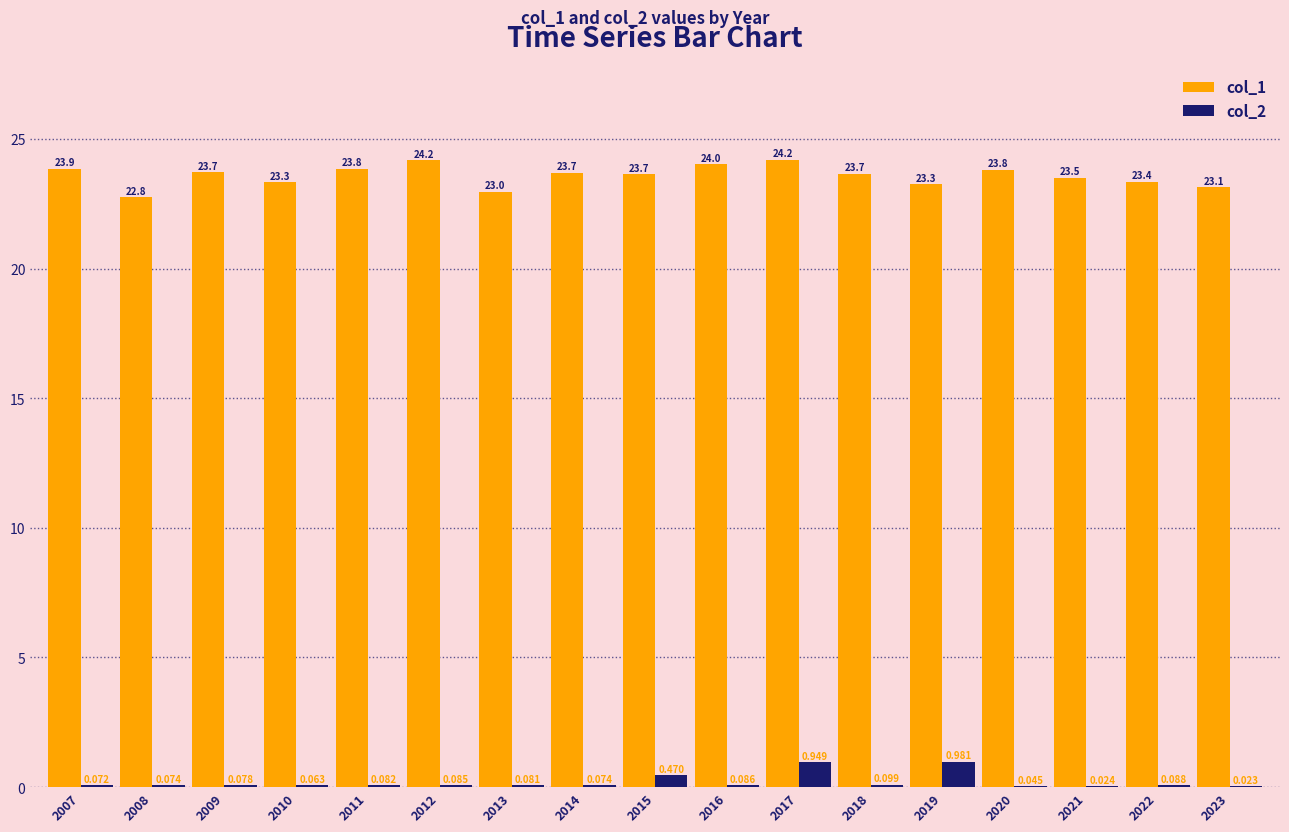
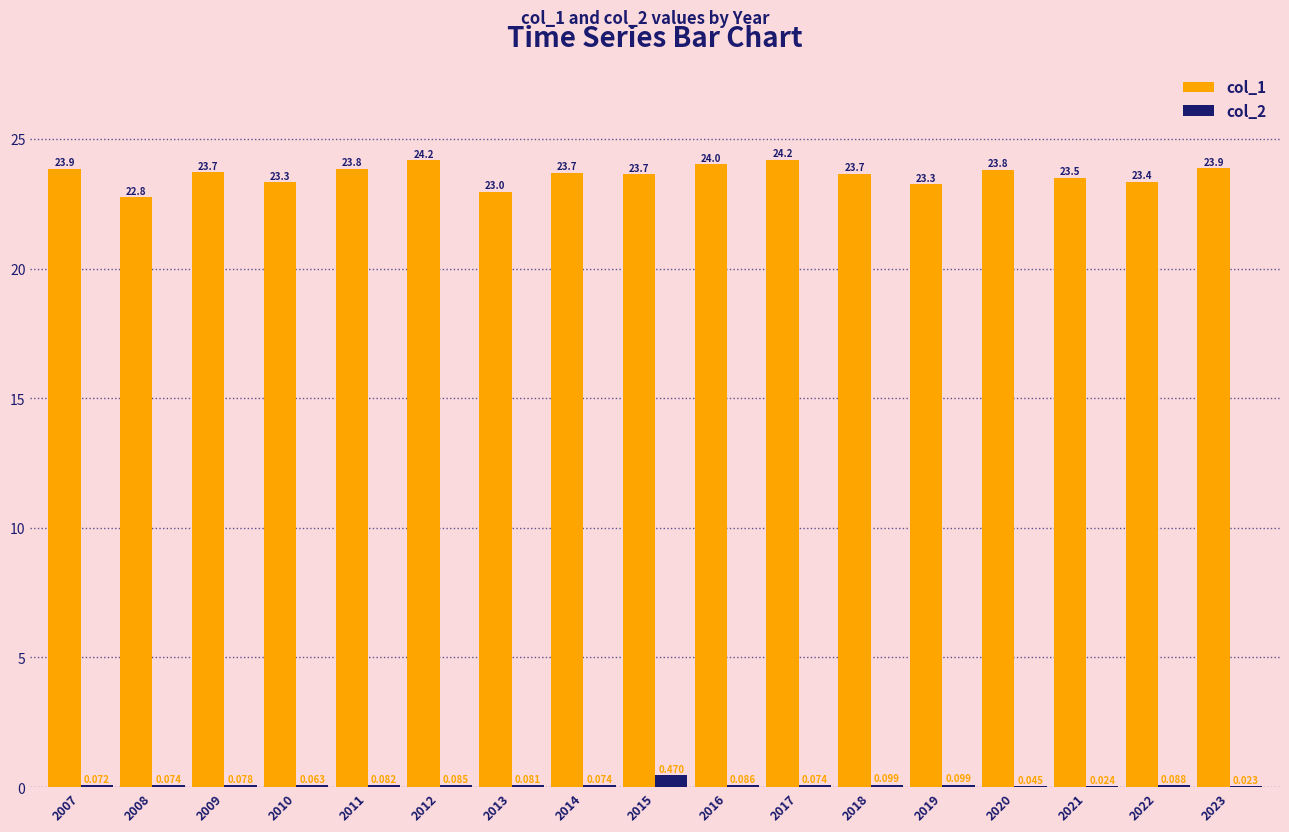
col_2, 2017: 0.949 -> 0.074
col_2, 2019: 0.981 -> 0.099
col_1, 2023: 23.1 -> 23.9
